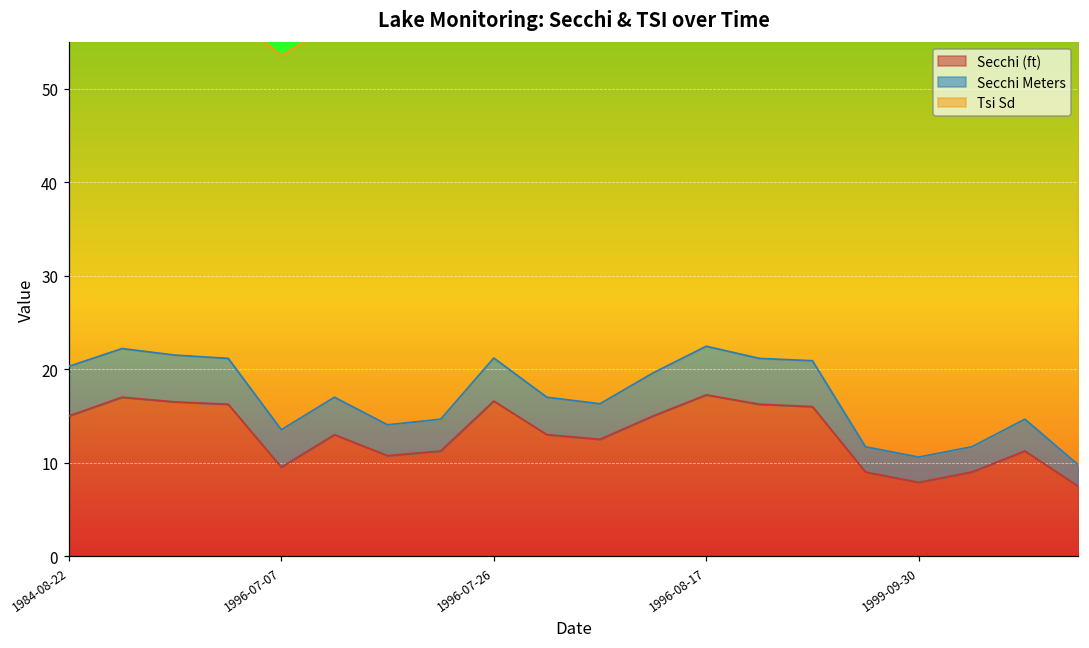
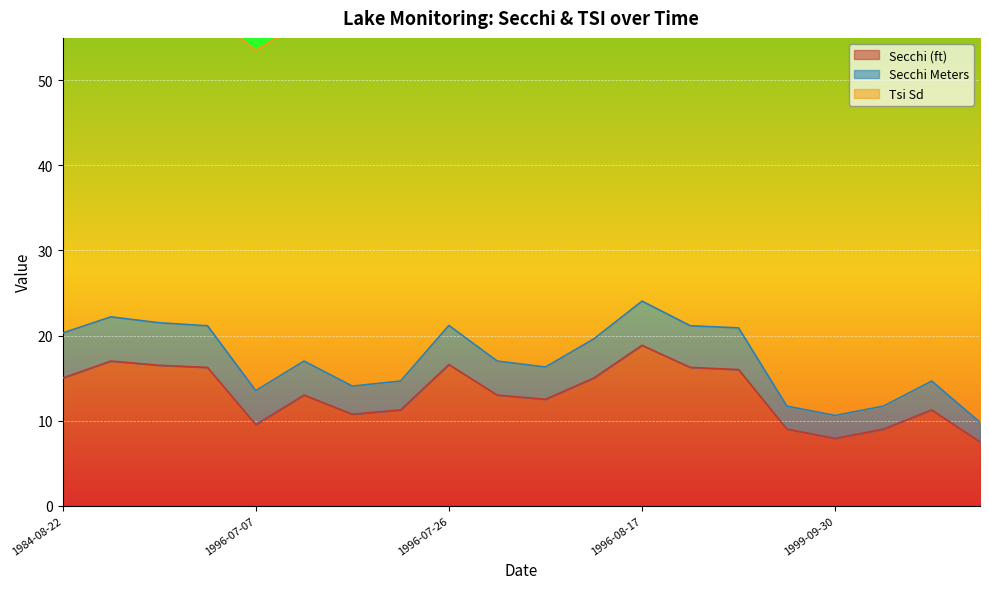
Secchi (ft), 1996-08-17: 17 -> 19
